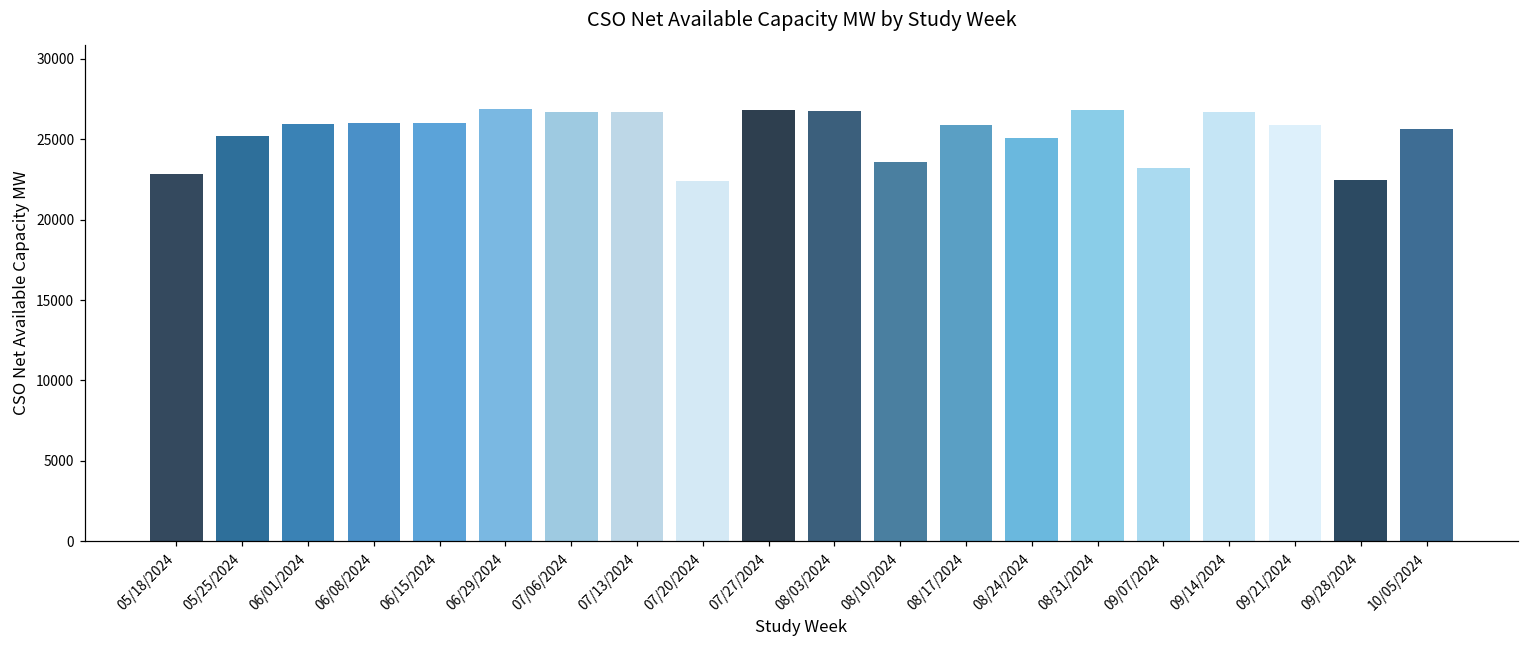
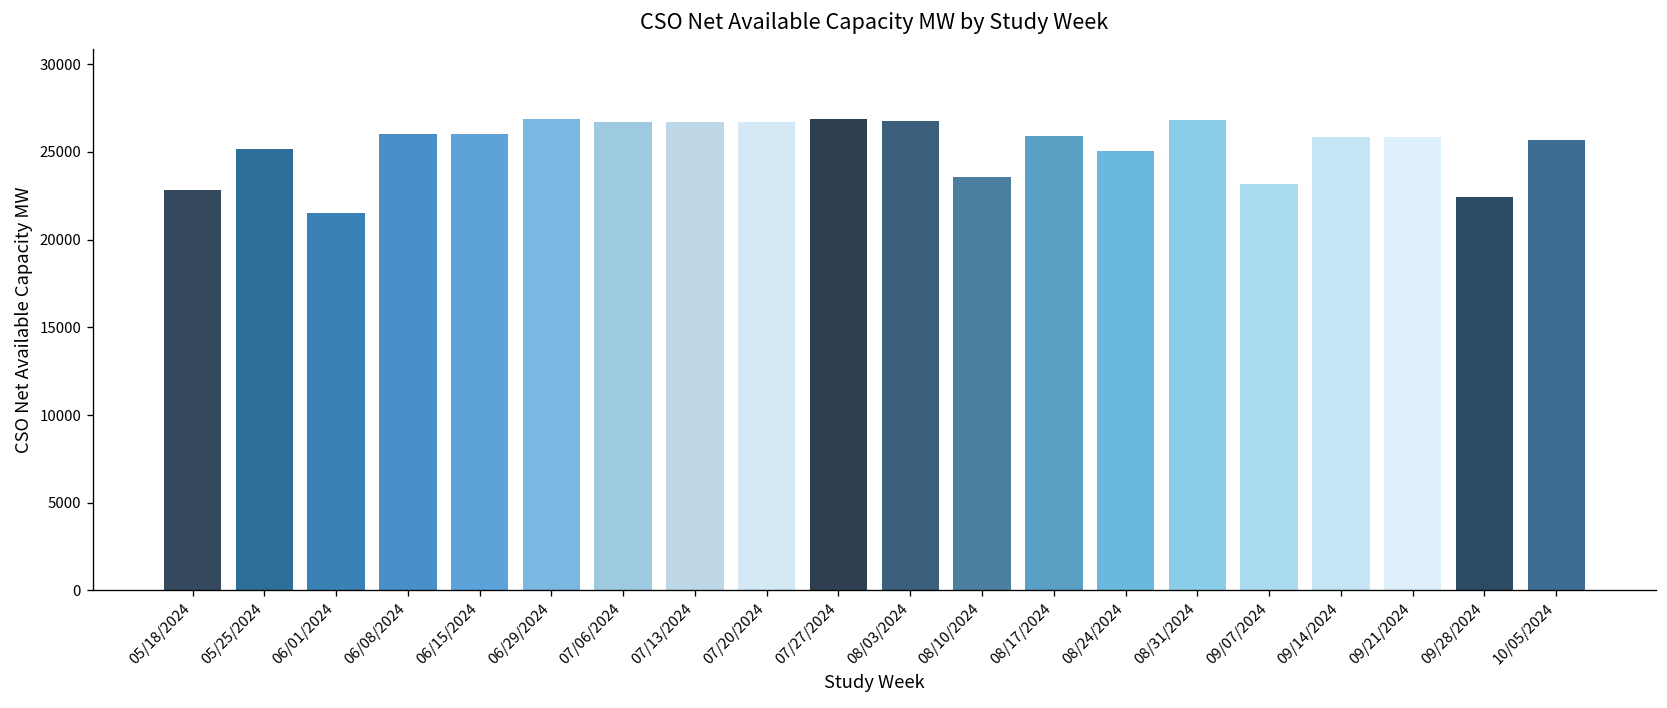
06/01/2024: 26000 -> 21500
07/20/2024: 22400 -> 26700
09/14/2024: 26700 -> 25800
